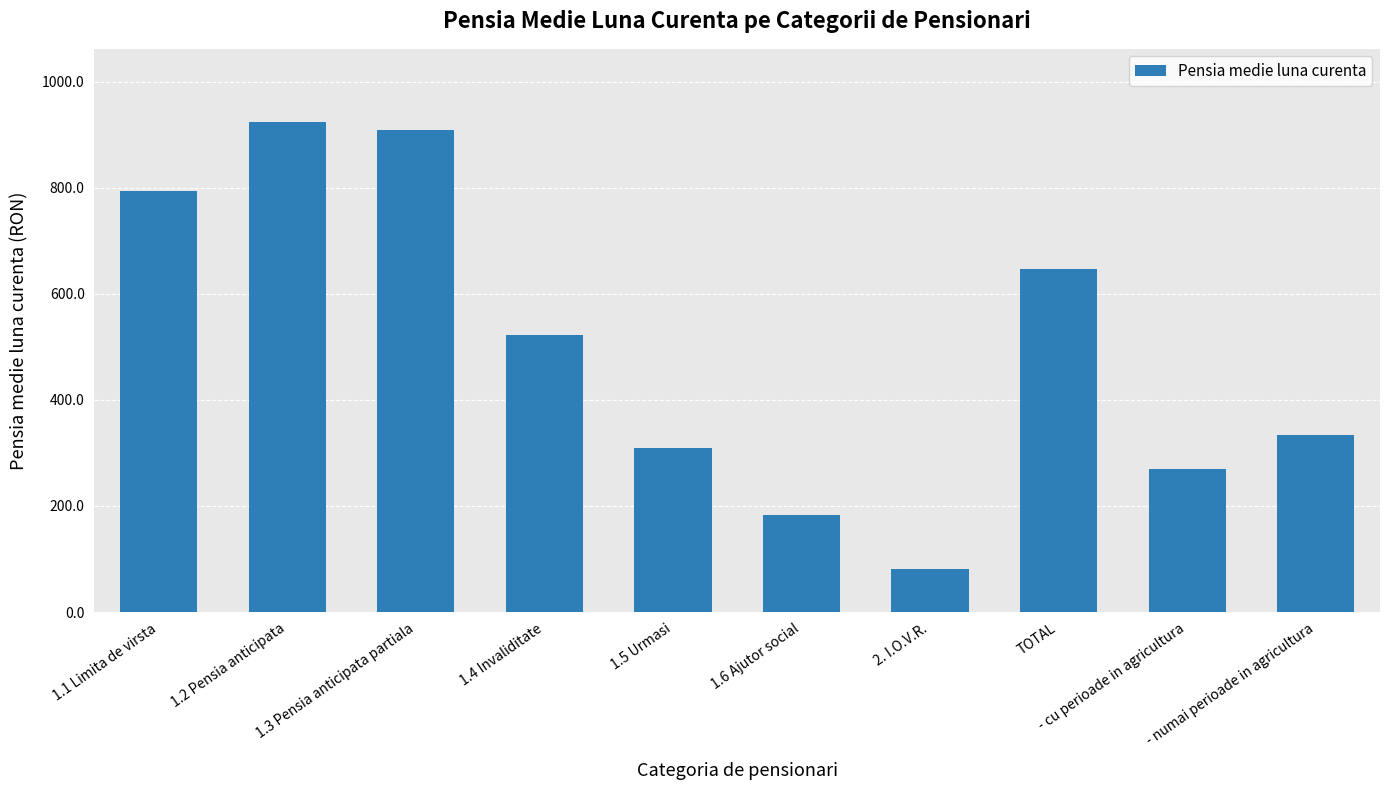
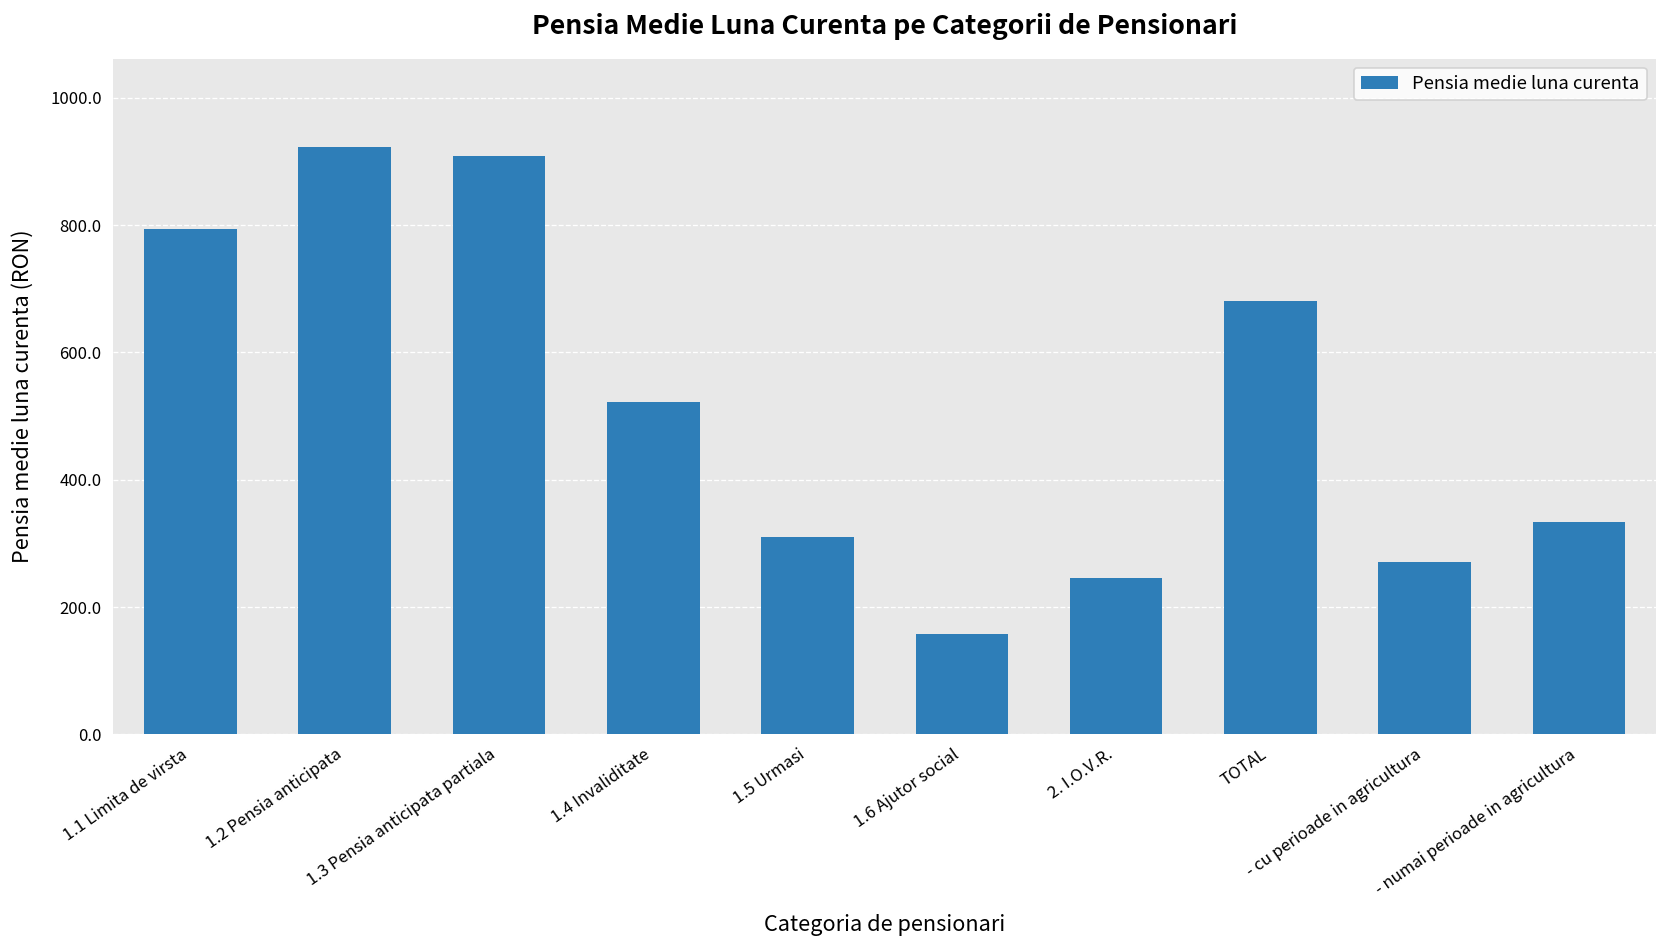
1.6 Ajutor social: 180 -> 160
2. I.O.V.R.: 80 -> 250
TOTAL: 650 -> 680
